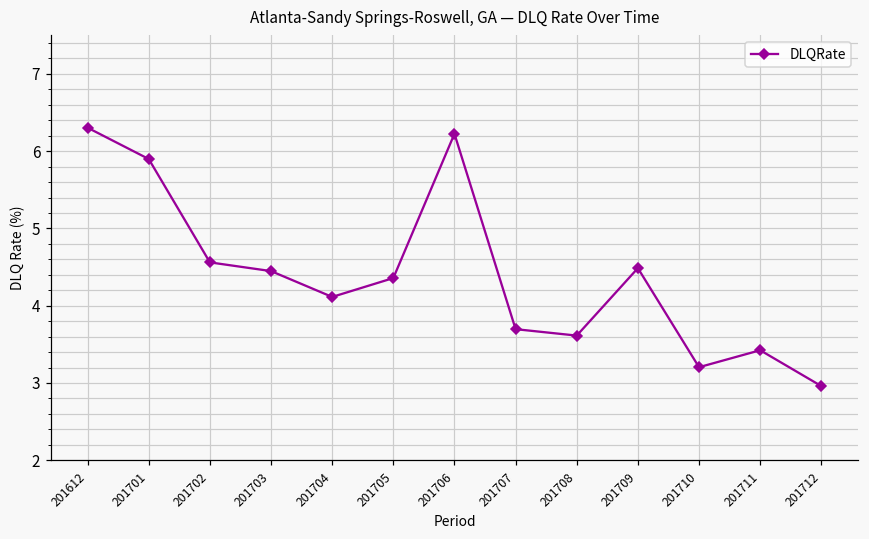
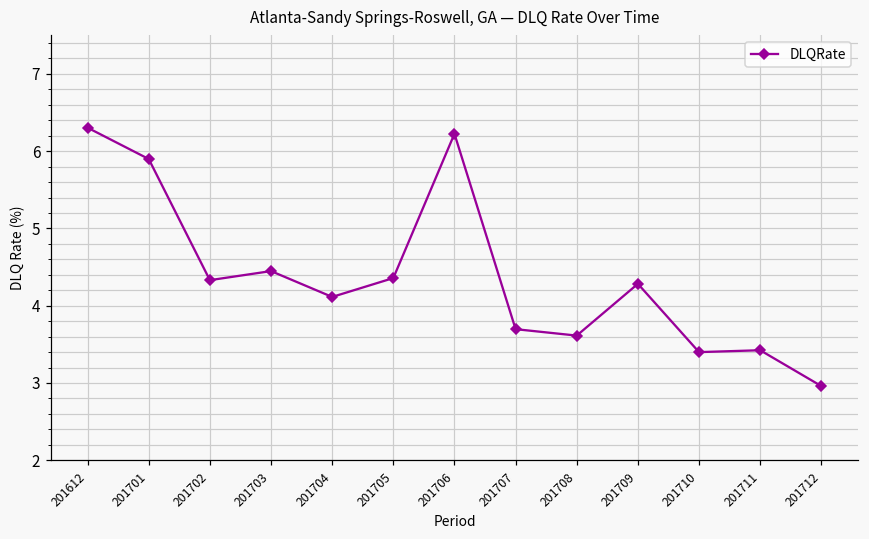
201702: 4.6 -> 4.3
201709: 4.5 -> 4.3
201710: 3.2 -> 3.4
